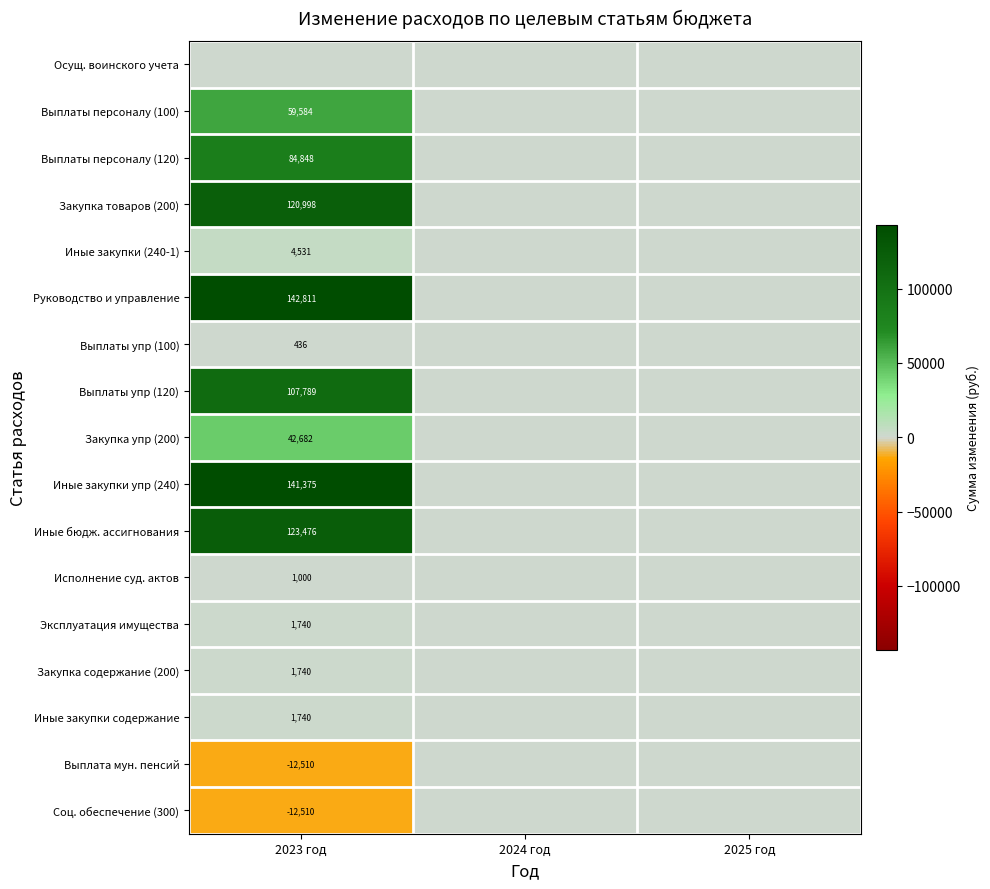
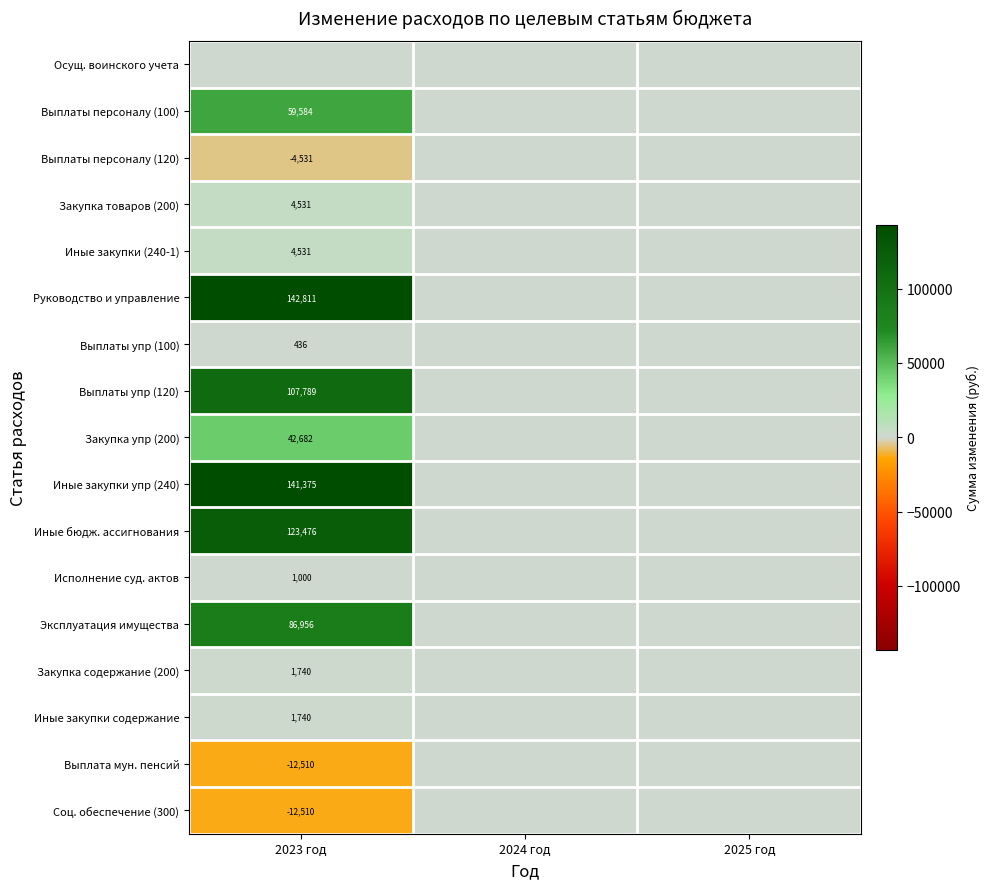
Выплаты персоналу (120), 2023 год: 84,848 -> -4,531
Закупка товаров (200), 2023 год: 120,998 -> 4,531
Эксплуатация имущества, 2023 год: 1,740 -> 86,956
